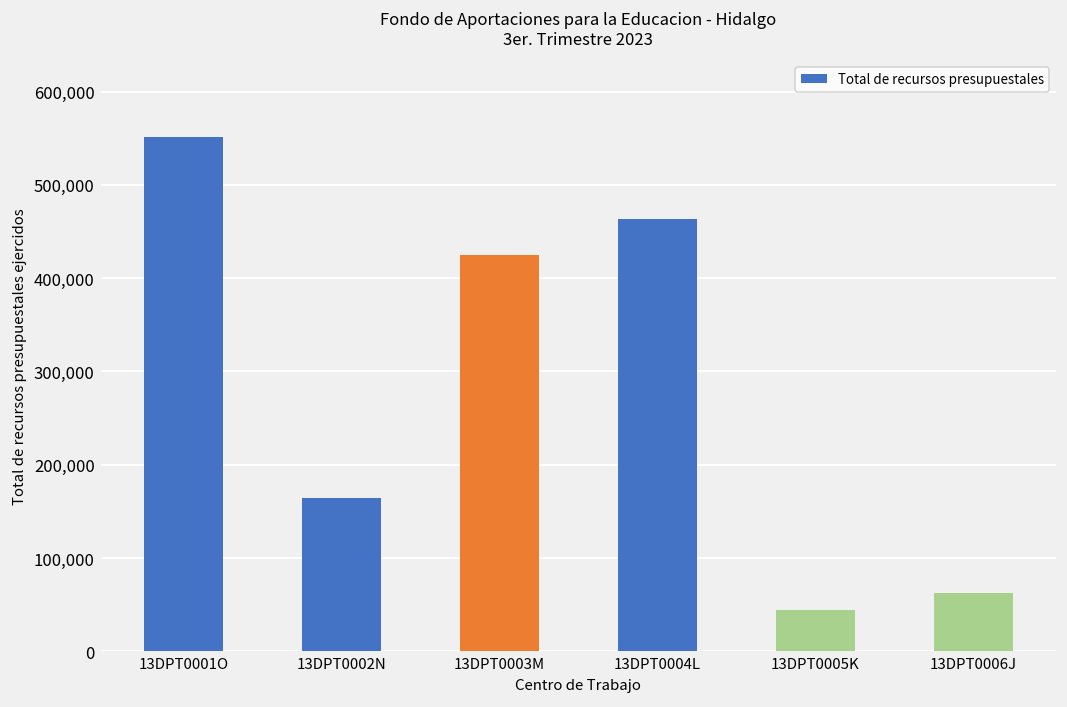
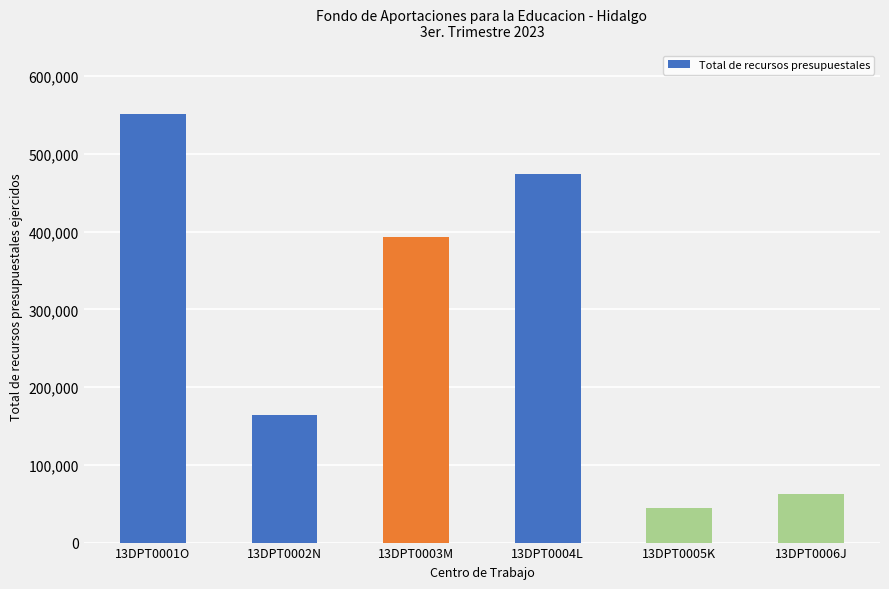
13DPT0003M: 430,000 -> 390,000
13DPT0004L: 460,000 -> 470,000
